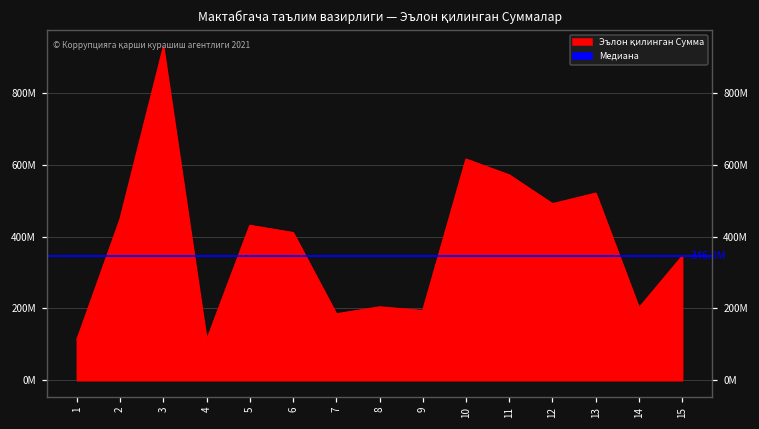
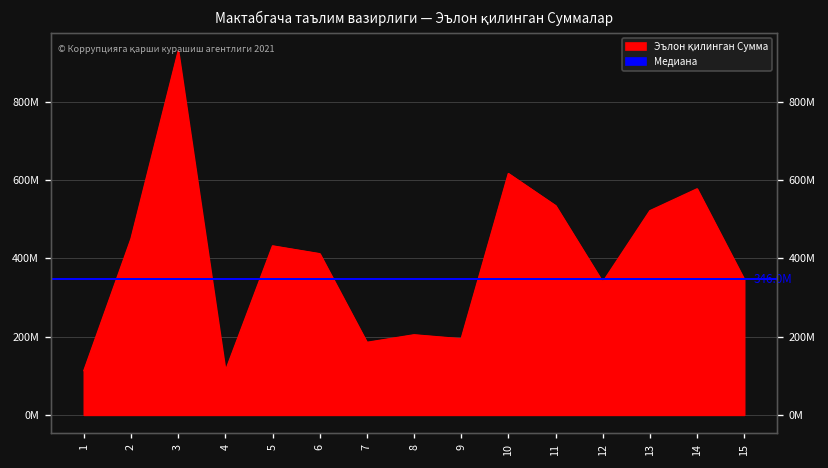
11: 570000000 -> 530000000
12: 490000000 -> 340000000
14: 200000000 -> 580000000
